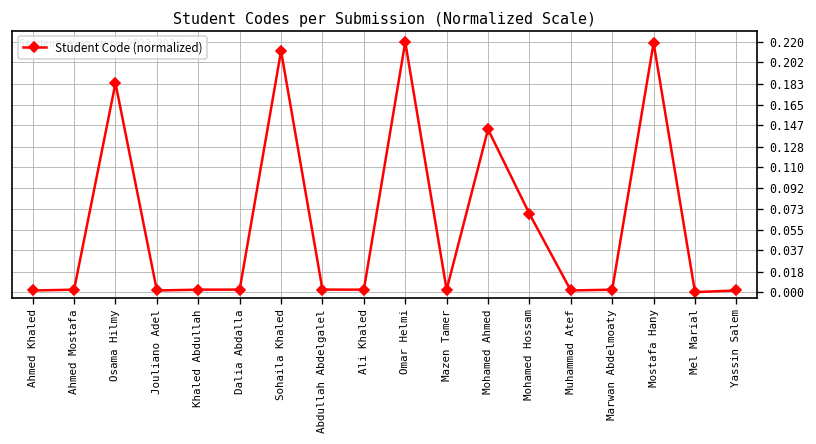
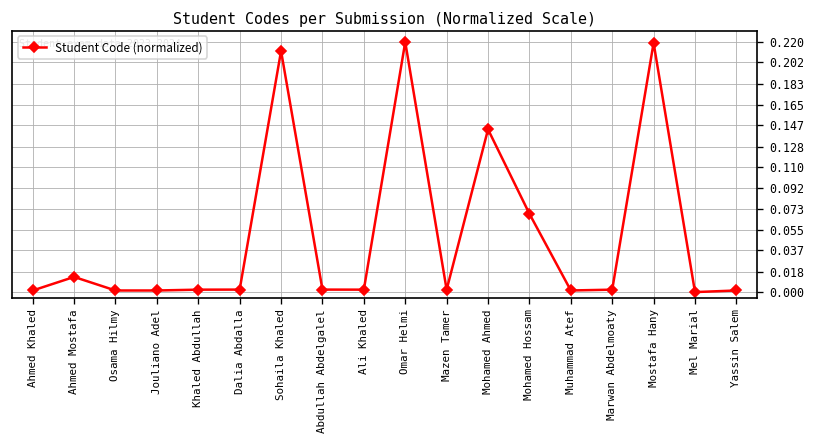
Ahmed Mostafa: 0.00 -> 0.01
Osama Hilmy: 0.18 -> 0.00
